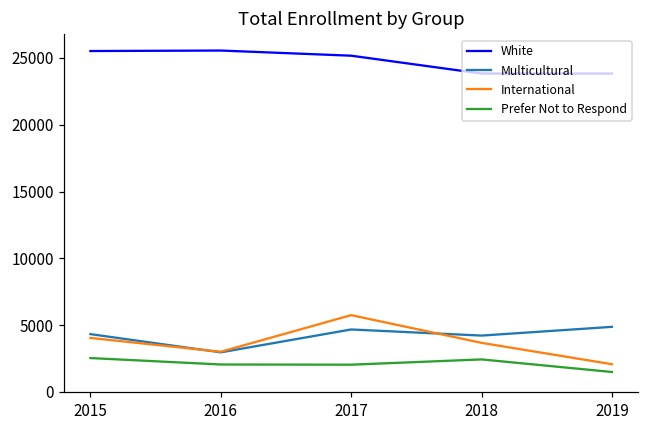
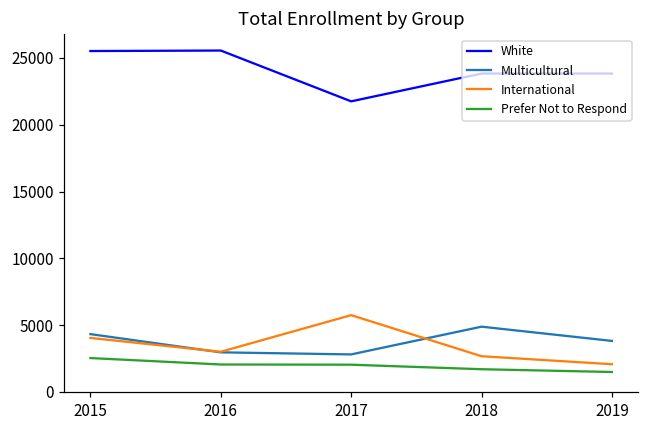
White, 2017: 25200 -> 21800
Multicultural, 2017: 4700 -> 2800
Multicultural, 2018: 4200 -> 4900
International, 2018: 3700 -> 2700
Prefer Not to Respond, 2018: 2400 -> 1700
Multicultural, 2019: 4900 -> 3800
